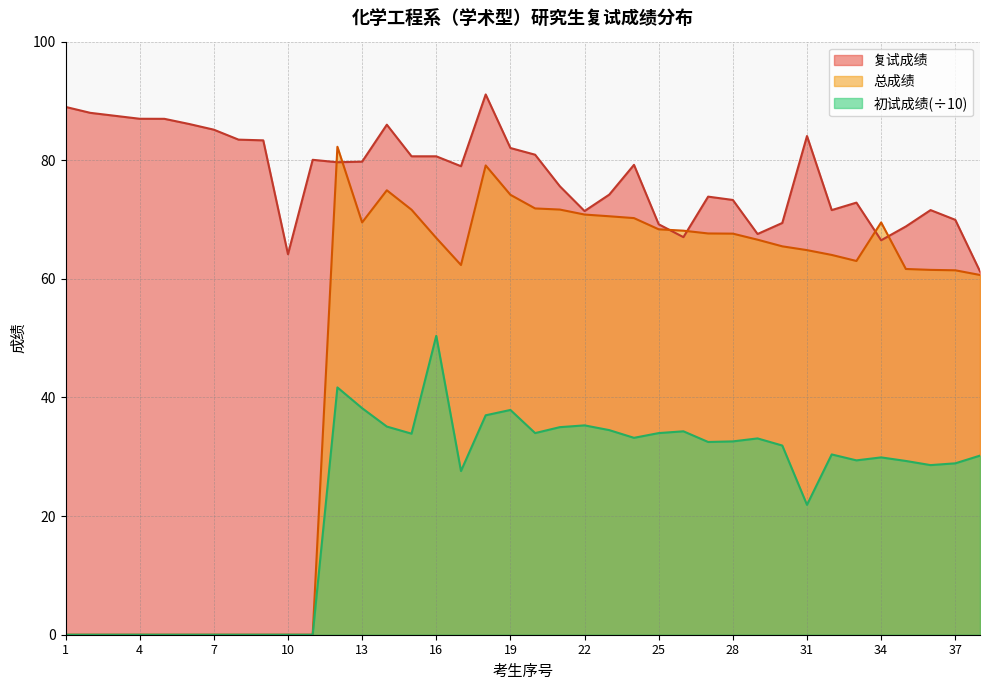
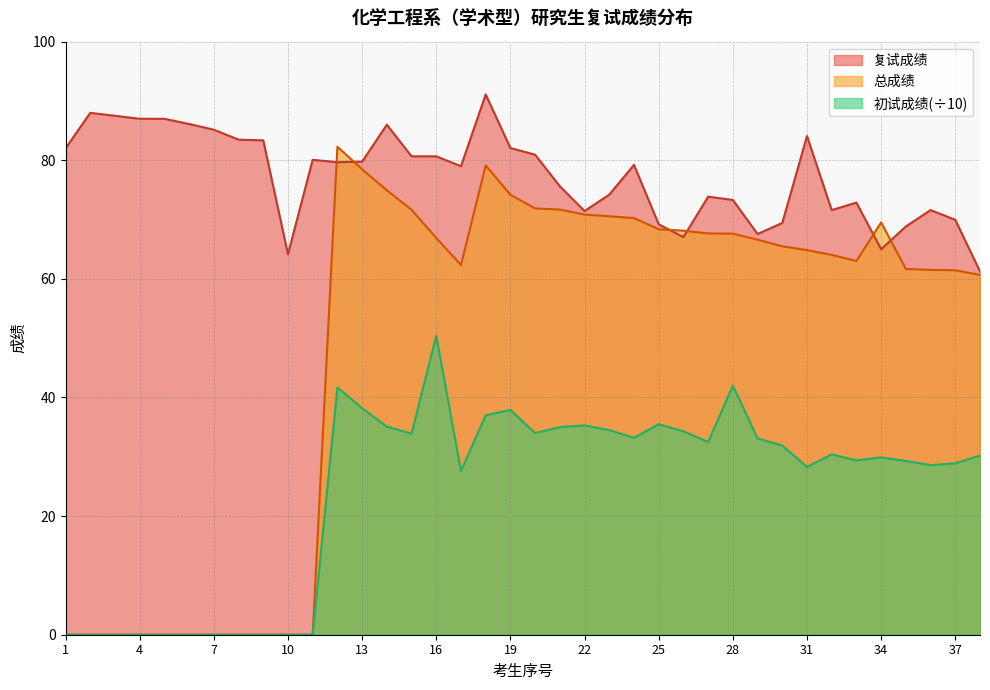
复试成绩, 1: 89 -> 82
总成绩, 13: 70 -> 78
初试成绩(÷10), 25: 34 -> 36
初试成绩(÷10), 28: 33 -> 42
初试成绩(÷10), 31: 22 -> 28
复试成绩, 34: 67 -> 65
